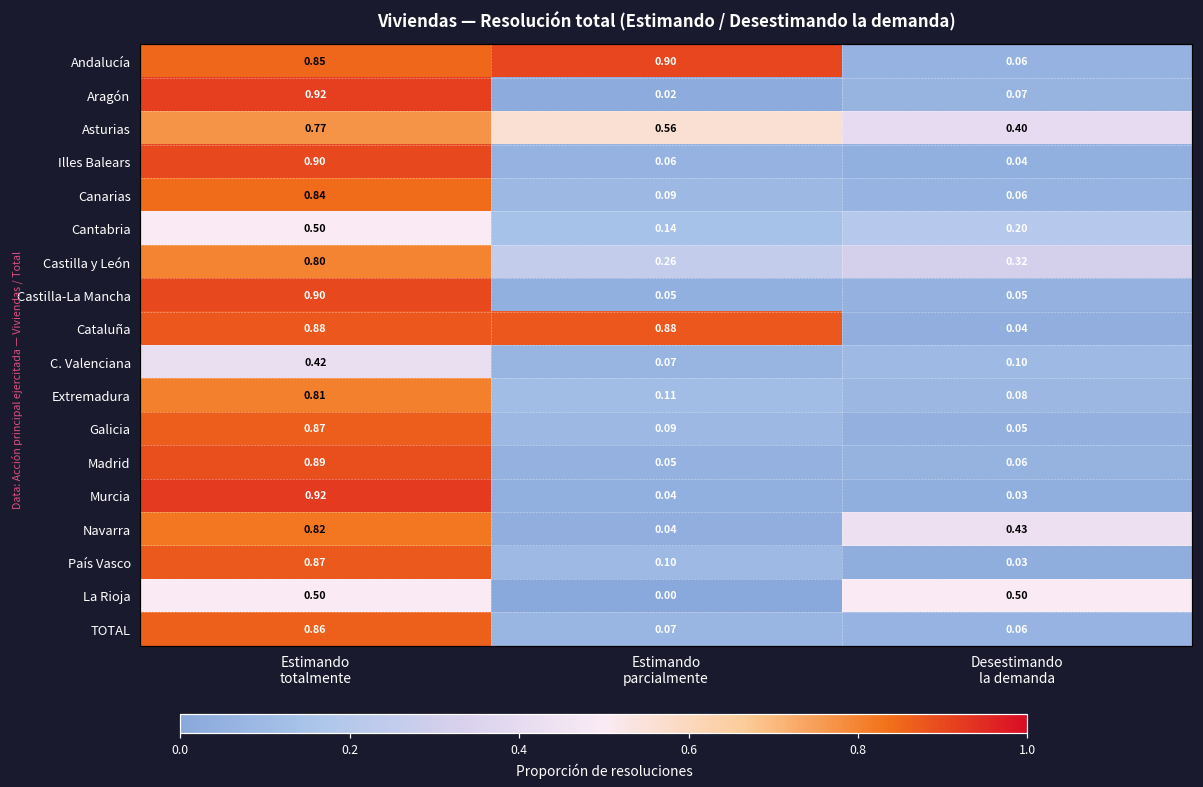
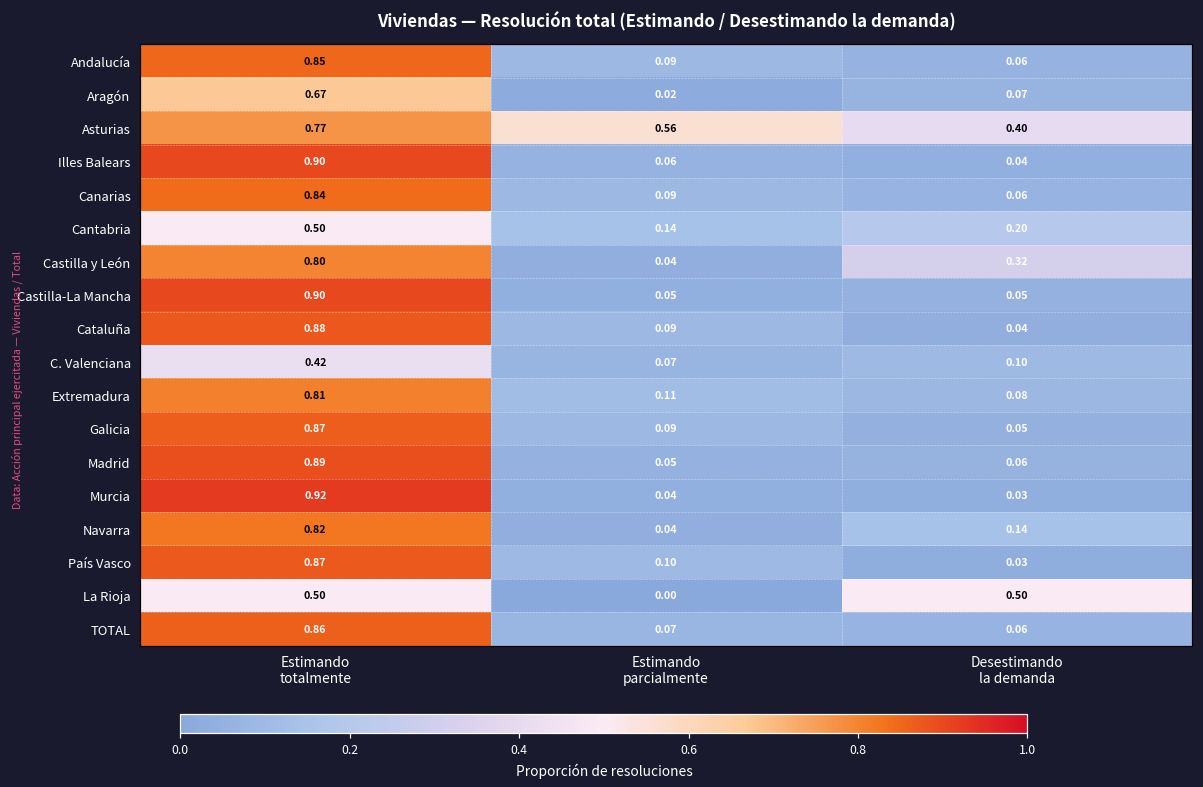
Andalucía, Estimando parcialmente: 0.90 -> 0.09
Aragón, Estimando totalmente: 0.92 -> 0.67
Castilla y León, Estimando parcialmente: 0.26 -> 0.04
Cataluña, Estimando parcialmente: 0.88 -> 0.09
Navarra, Desestimando la demanda: 0.43 -> 0.14
